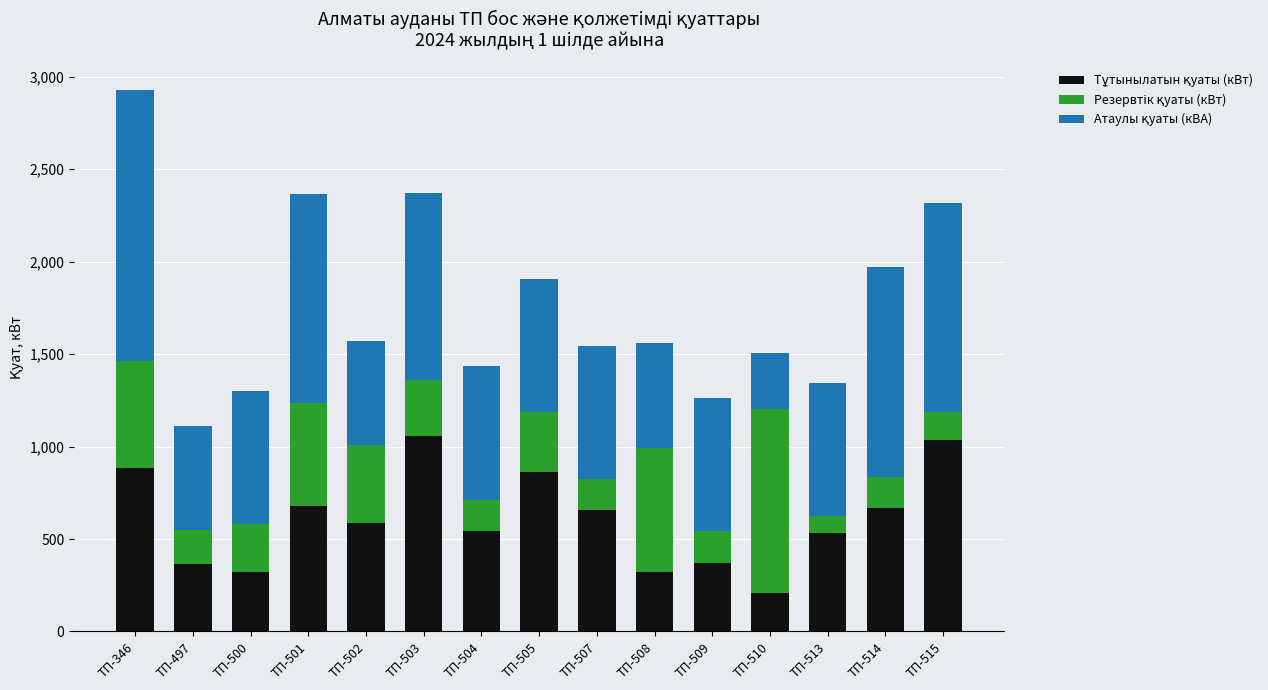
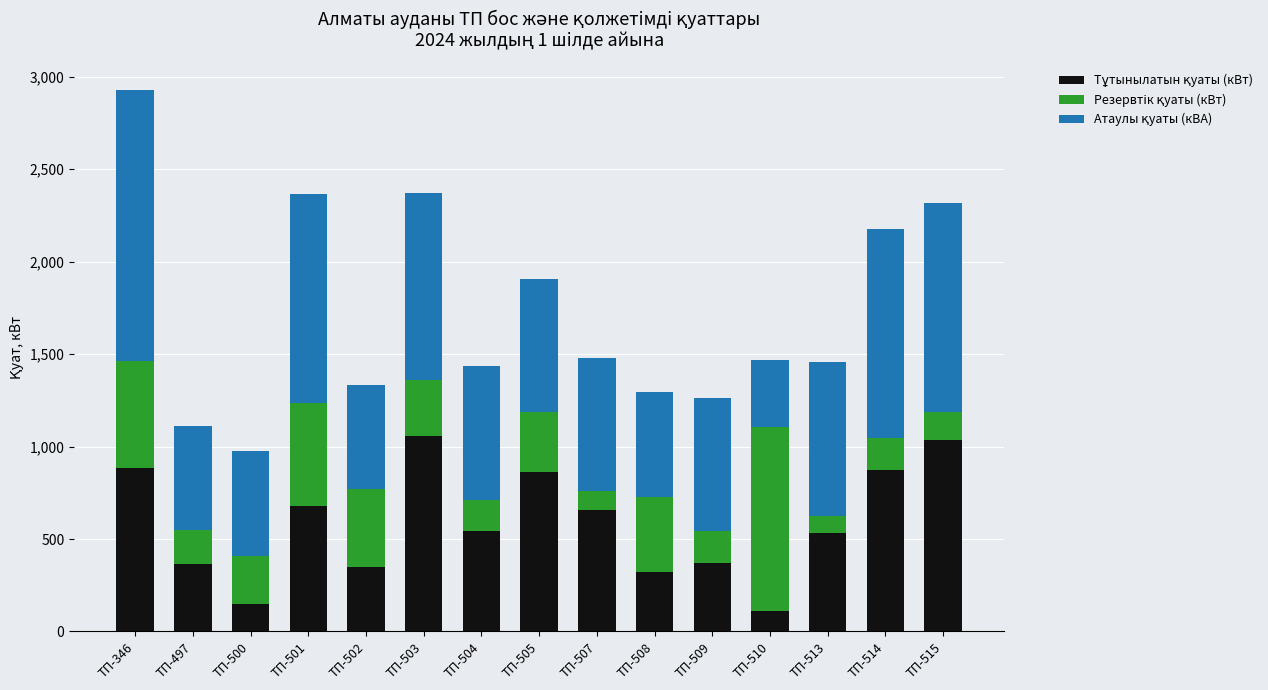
Тұтынылатын қуаты (кВт), ТП-500: 320 -> 150
Атаулы қуаты (кВА), ТП-500: 720 -> 570
Тұтынылатын қуаты (кВт), ТП-502: 590 -> 350
Резервтік қуаты (кВт), ТП-507: 170 -> 100
Резервтік қуаты (кВт), ТП-508: 670 -> 410
Тұтынылатын қуаты (кВт), ТП-510: 210 -> 110
Атаулы қуаты (кВА), ТП-510: 300 -> 360
Атаулы қуаты (кВА), ТП-513: 720 -> 830
Тұтынылатын қуаты (кВт), ТП-514: 670 -> 880
